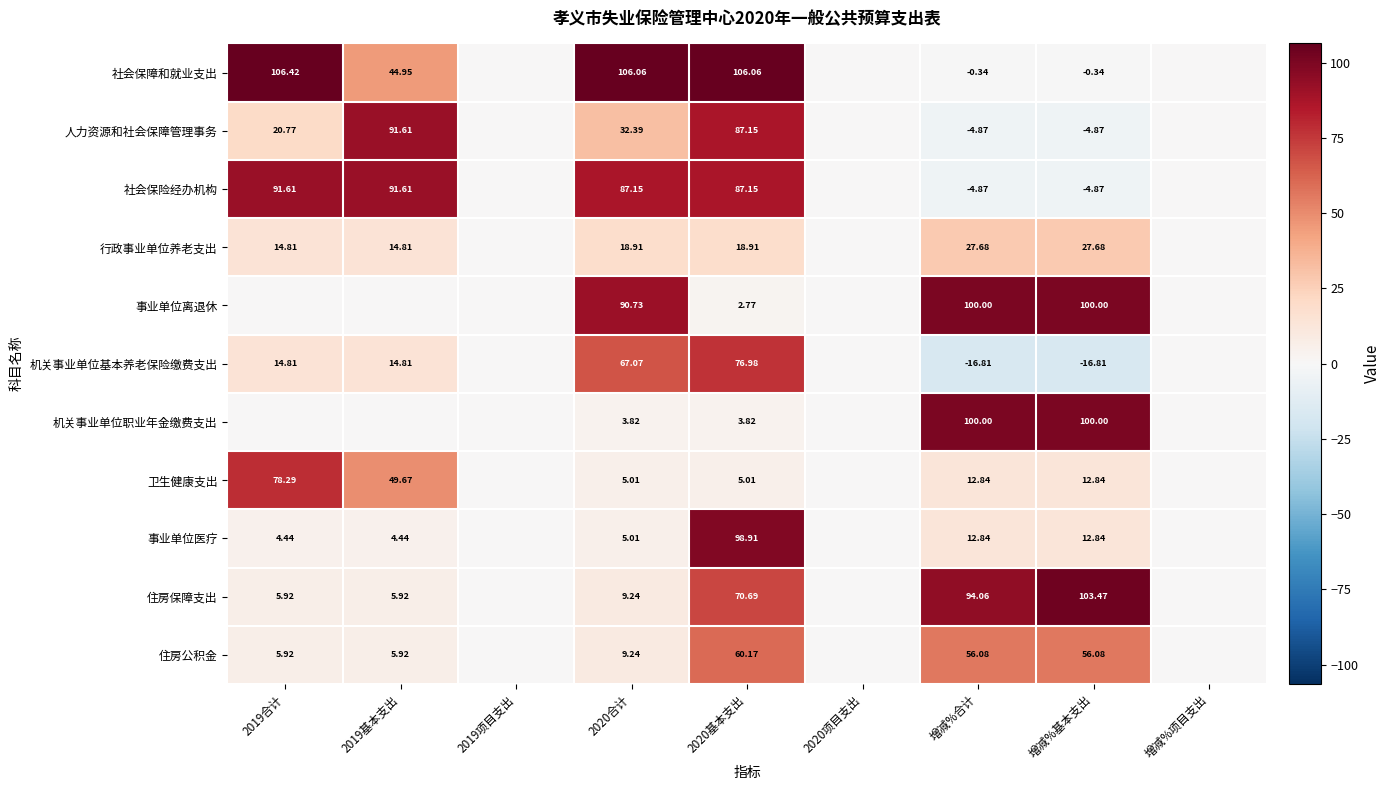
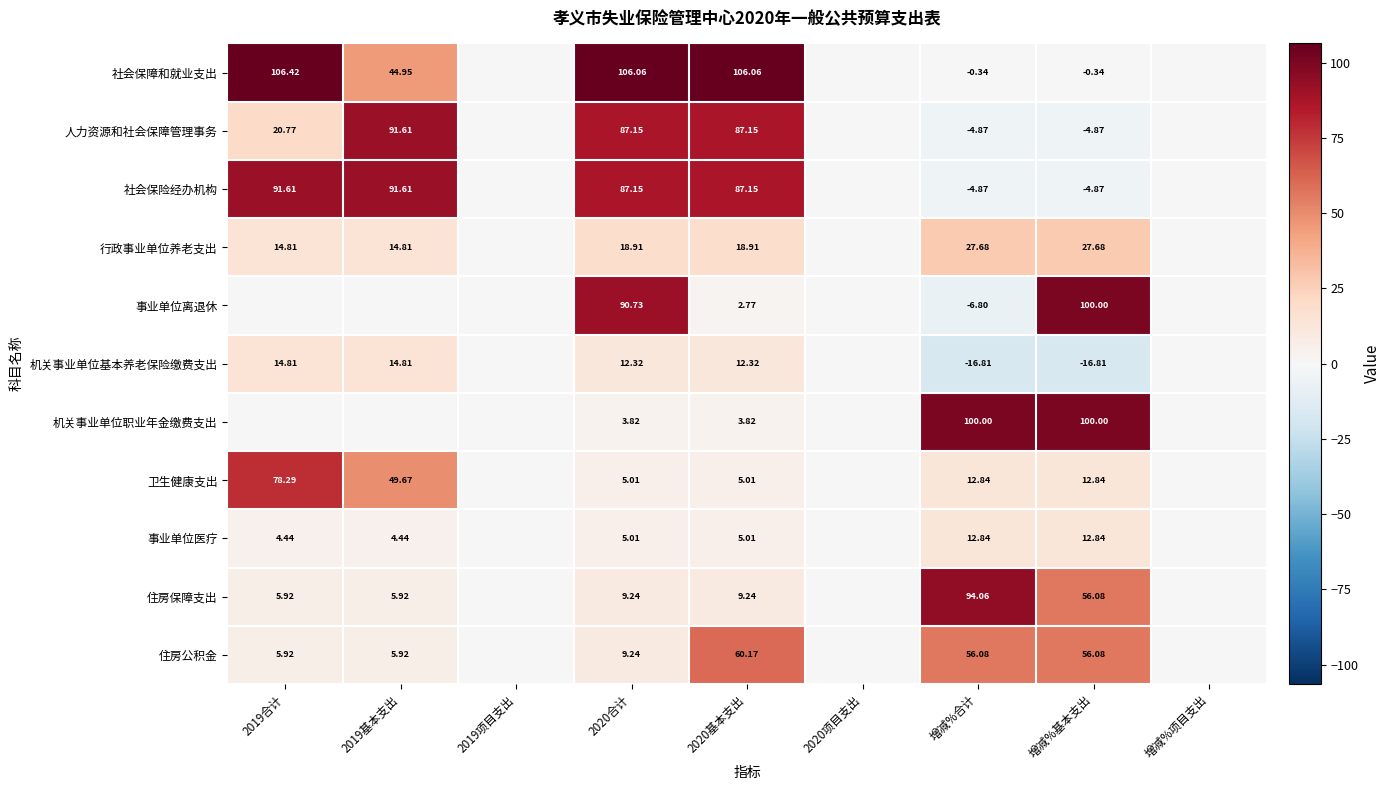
人力资源和社会保障管理事务, 2020合计: 32.39 -> 87.15
事业单位离退休, 增减%合计: 100.00 -> -6.80
机关事业单位基本养老保险缴费支出, 2020合计: 67.07 -> 12.32
机关事业单位基本养老保险缴费支出, 2020基本支出: 76.98 -> 12.32
事业单位医疗, 2020基本支出: 98.91 -> 5.01
住房保障支出, 2020基本支出: 70.69 -> 9.24
住房保障支出, 增减%基本支出: 103.47 -> 56.08
